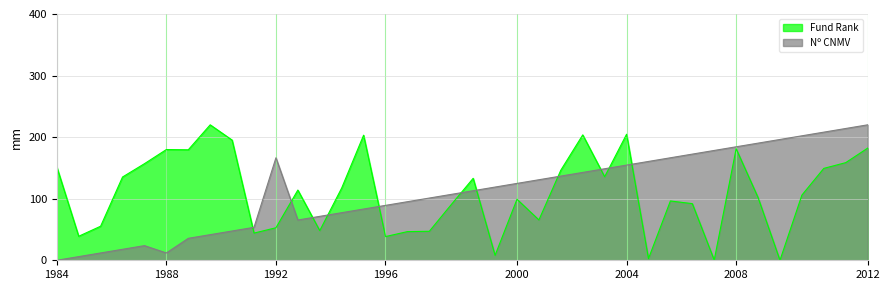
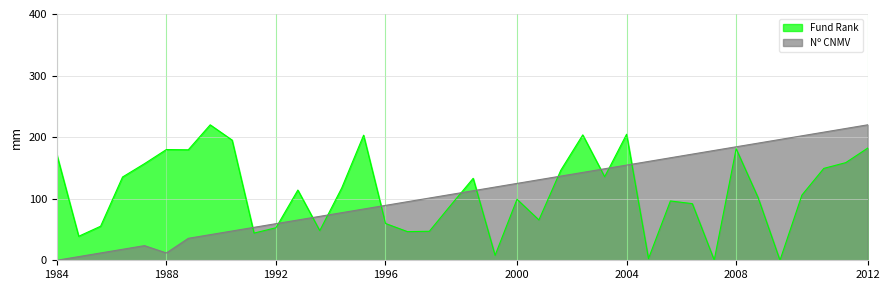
Fund Rank, 1984: 150 -> 170
Nº CNMV, 1992: 170 -> 60
Fund Rank, 1996: 40 -> 60
